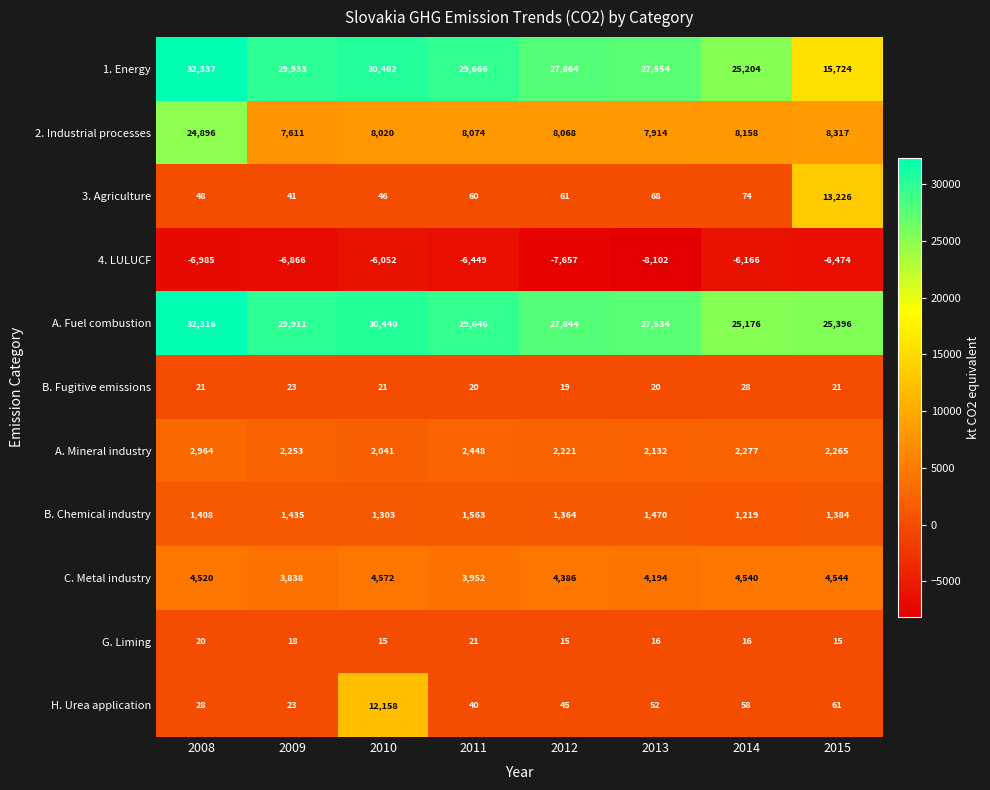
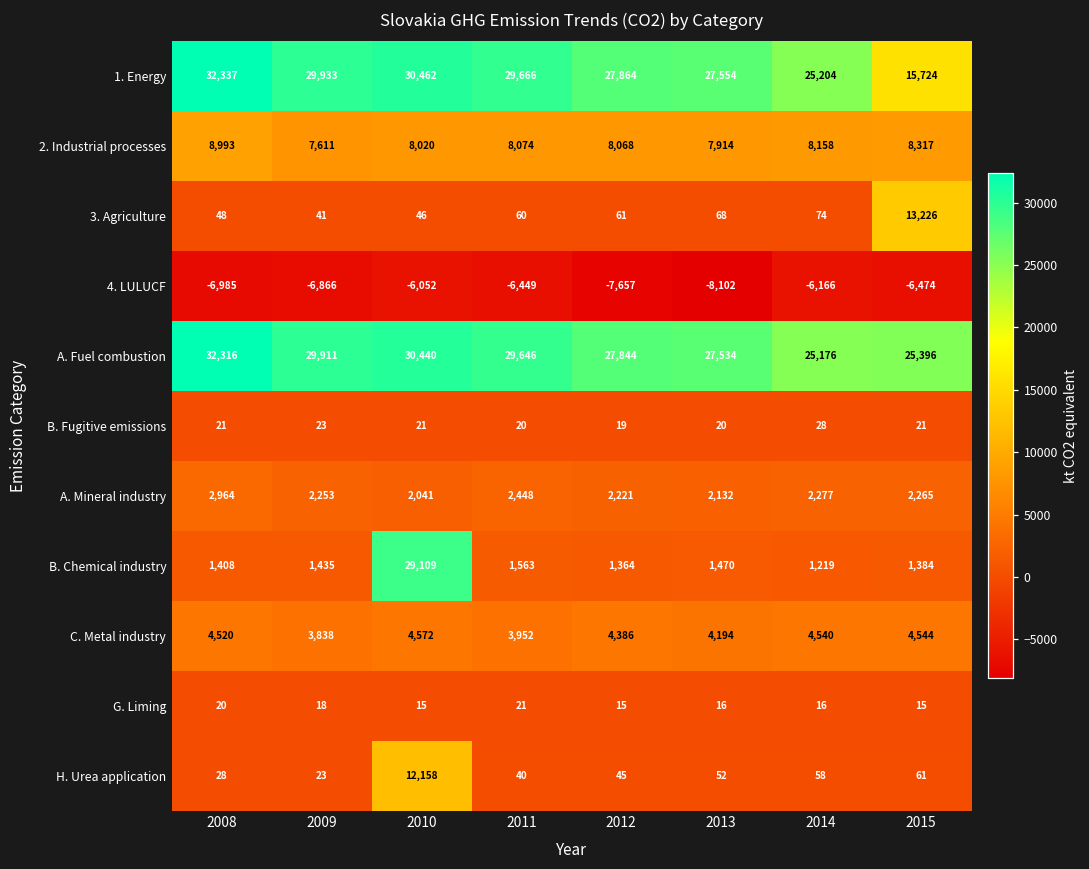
2. Industrial processes, 2008: 24,896 -> 8,993
B. Chemical industry, 2010: 1,303 -> 29,109
